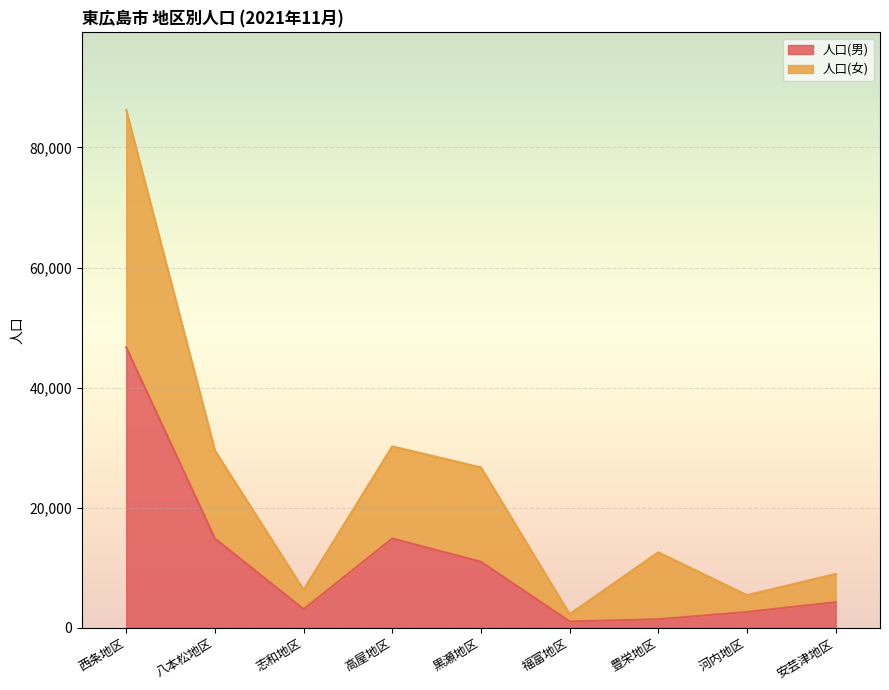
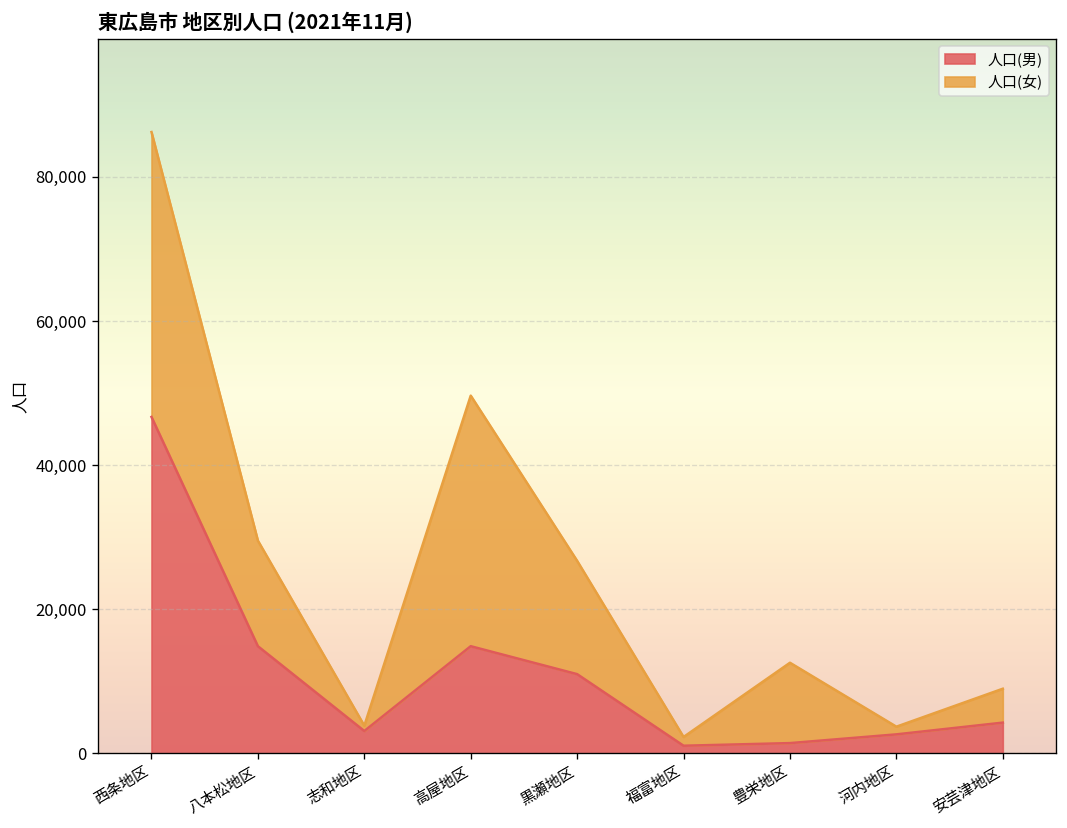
人口(女), 志和地区: 3,000 -> 1,000
人口(女), 高屋地区: 15,000 -> 35,000
人口(女), 河内地区: 3,000 -> 1,000
